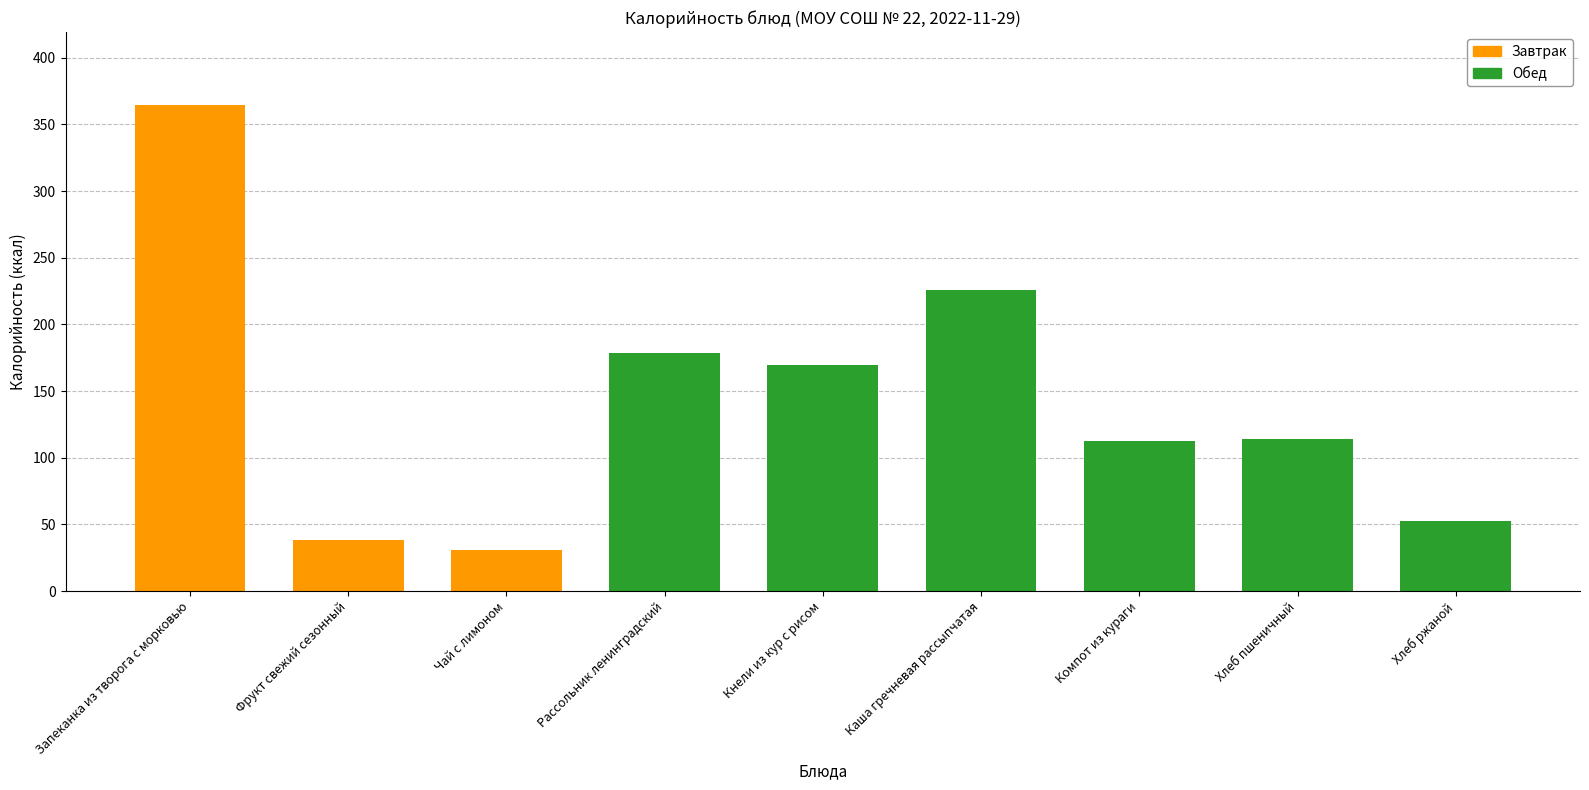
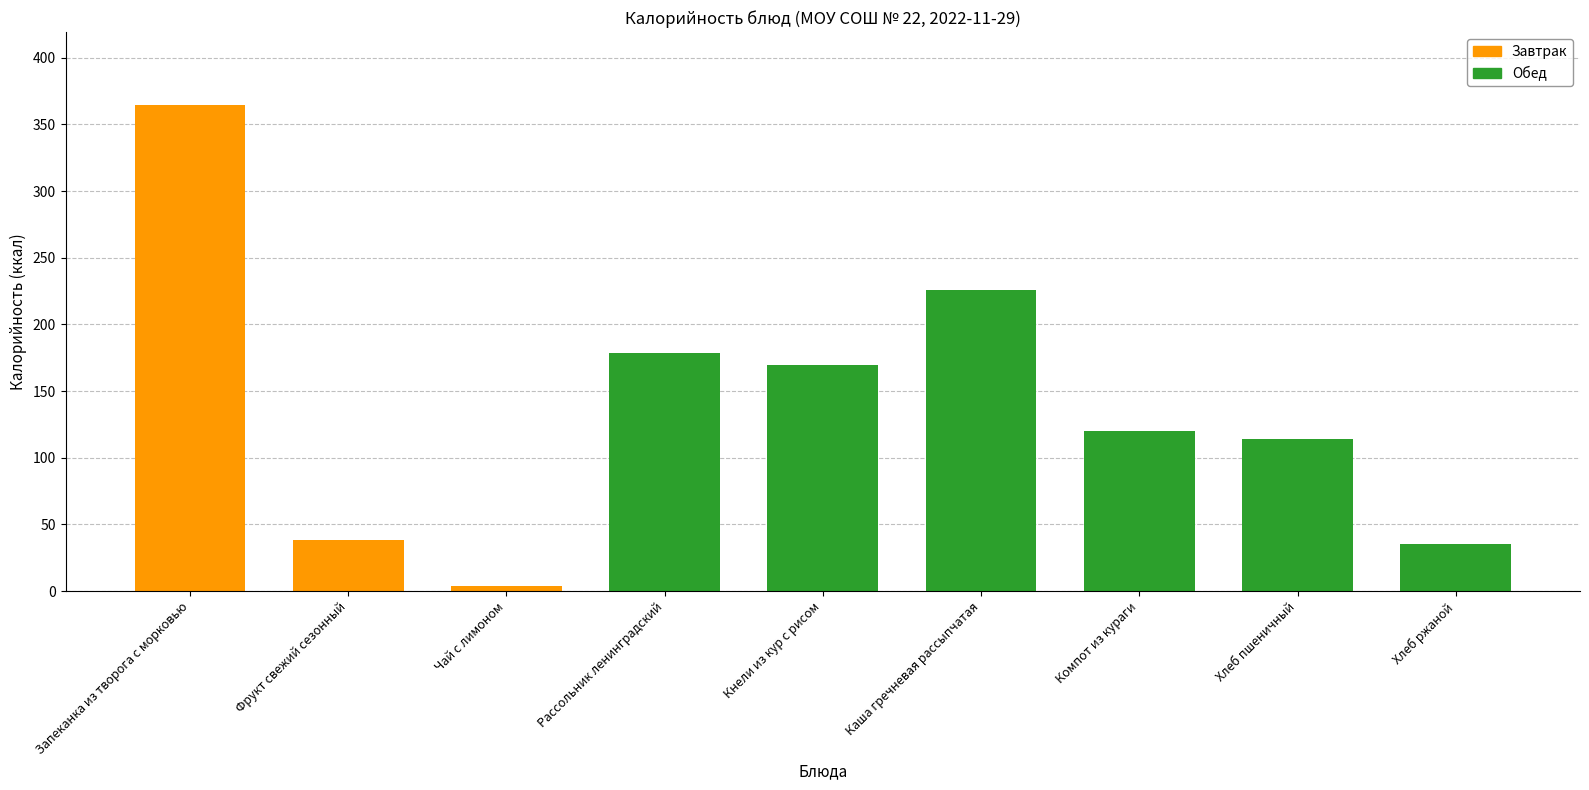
Чай с лимоном: 31 -> 3
Компот из кураги: 112 -> 120
Хлеб ржаной: 52 -> 35
